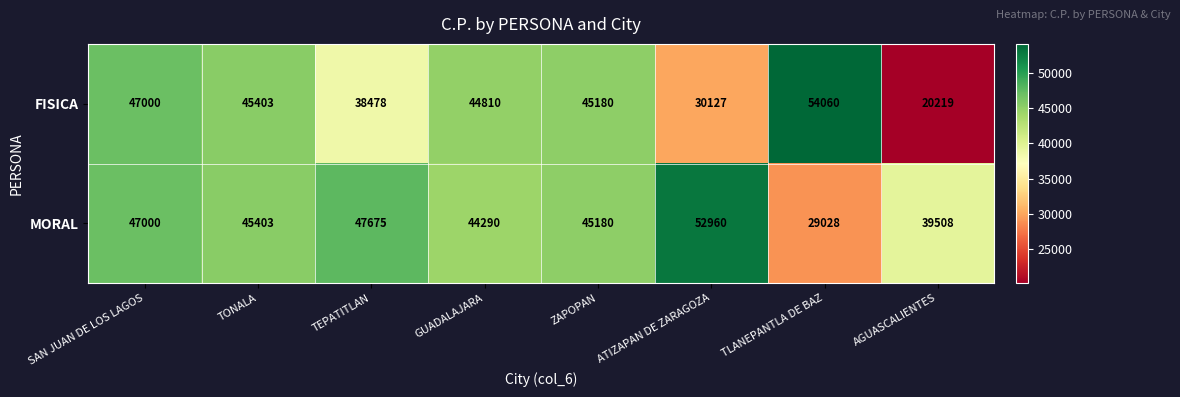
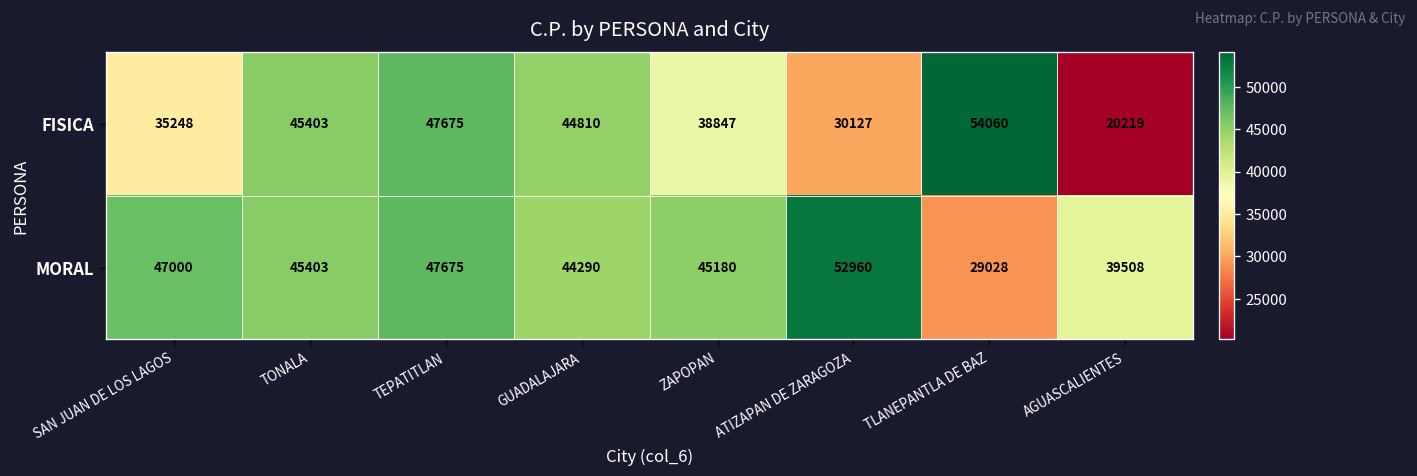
FISICA, SAN JUAN DE LOS LAGOS: 47000 -> 35248
FISICA, TEPATITLAN: 38478 -> 47675
FISICA, ZAPOPAN: 45180 -> 38847
